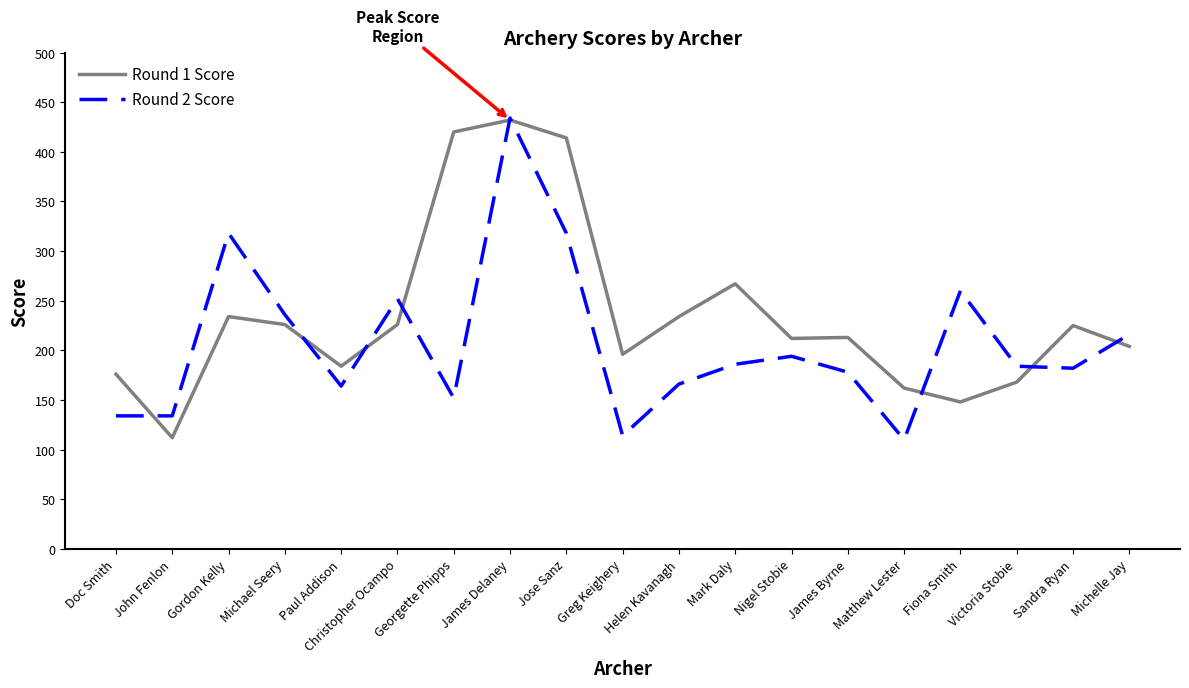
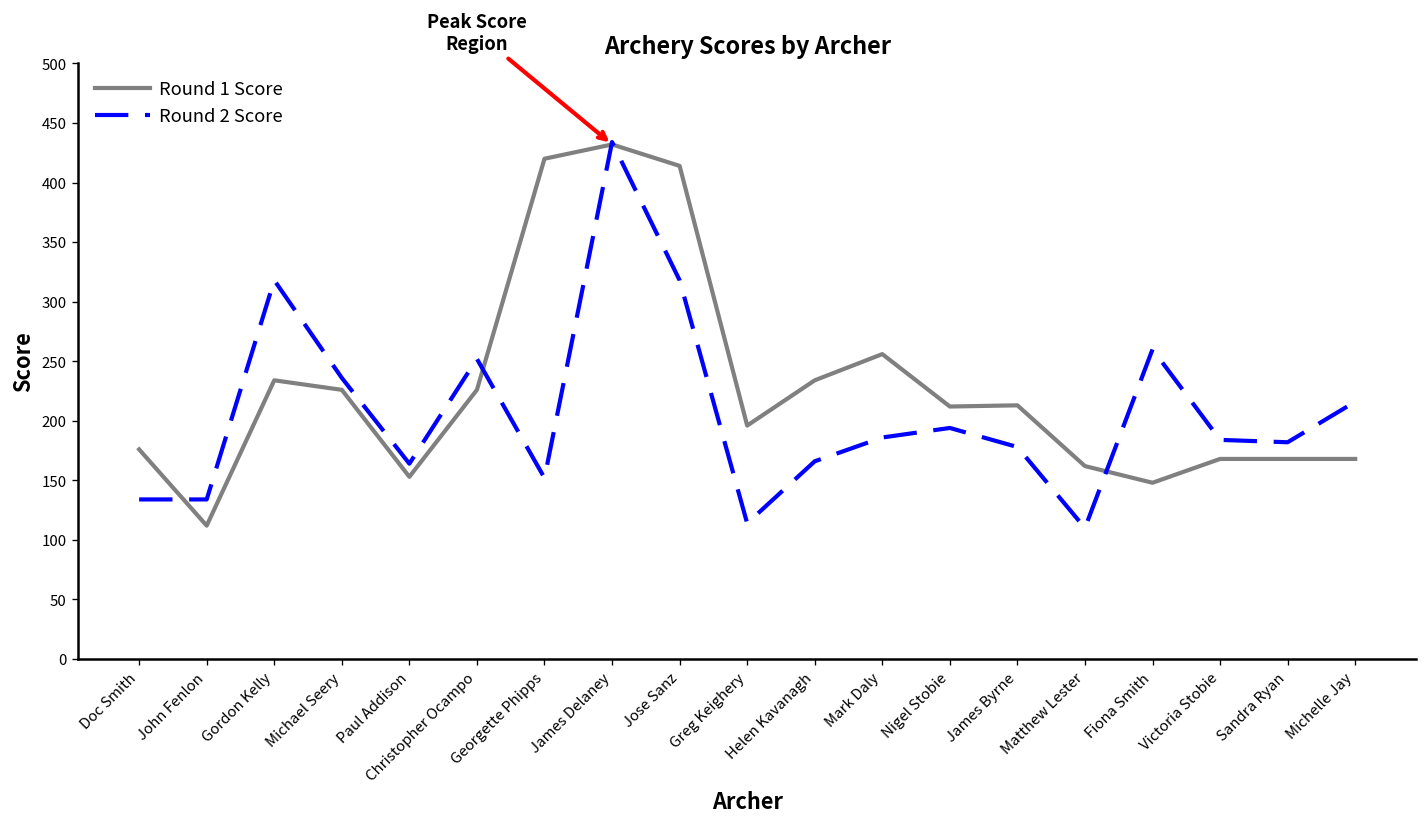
Round 1 Score, Paul Addison: 180 -> 150
Round 1 Score, Mark Daly: 270 -> 260
Round 1 Score, Sandra Ryan: 230 -> 170
Round 1 Score, Michelle Jay: 200 -> 170
